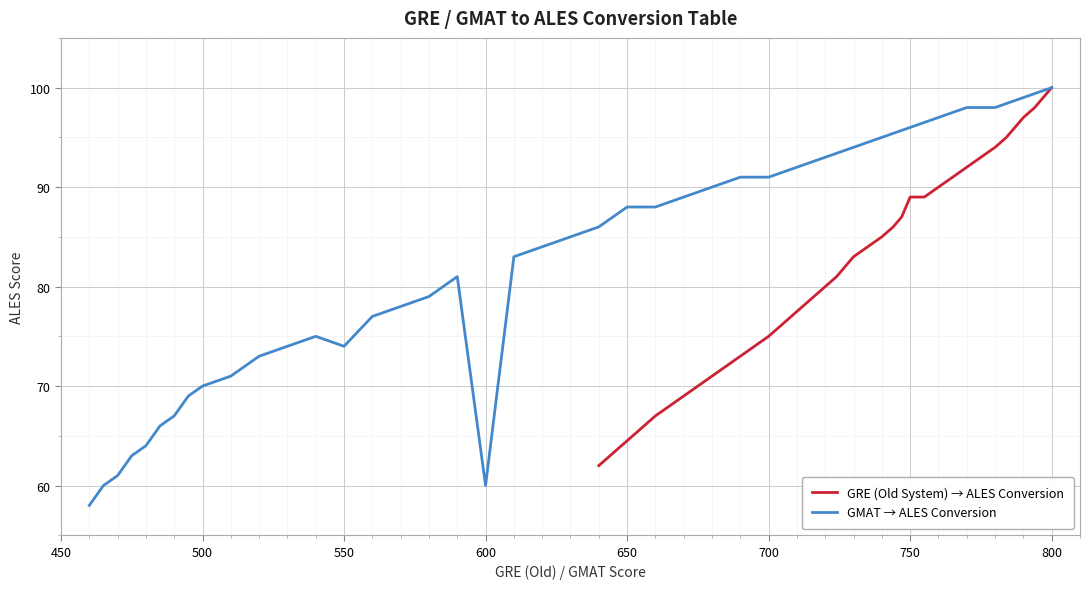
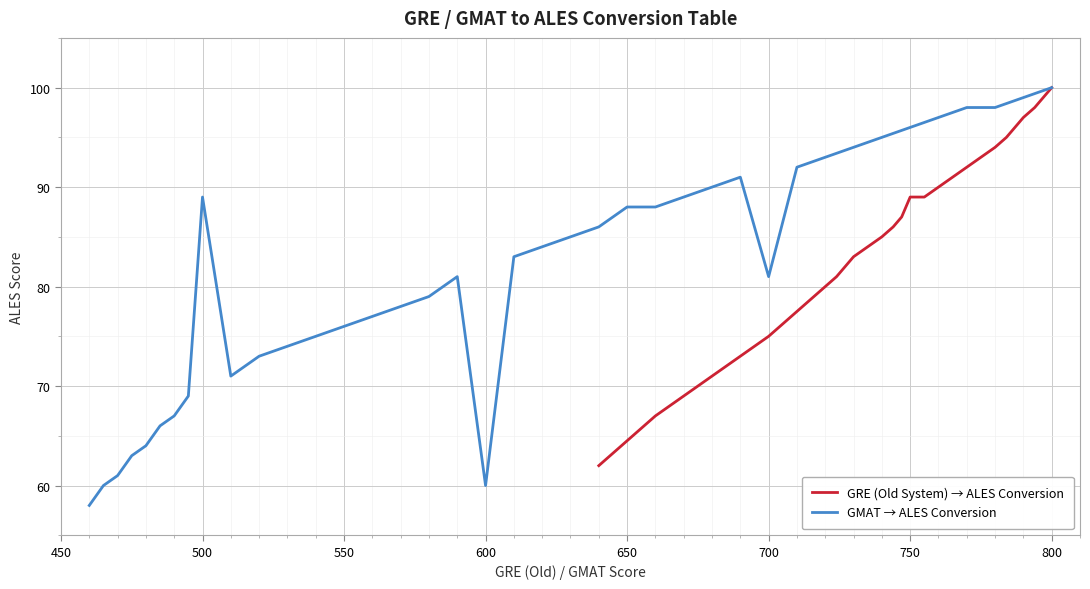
GMAT → ALES Conversion, 500: 70 -> 89
GMAT → ALES Conversion, 550: 74 -> 76
GMAT → ALES Conversion, 700: 91 -> 81
